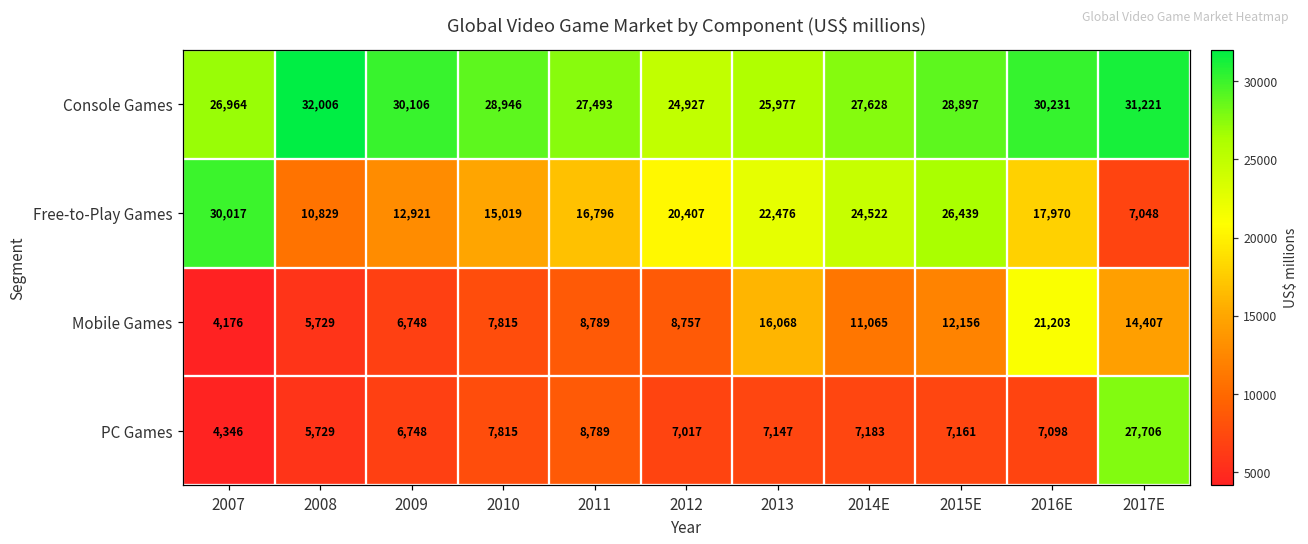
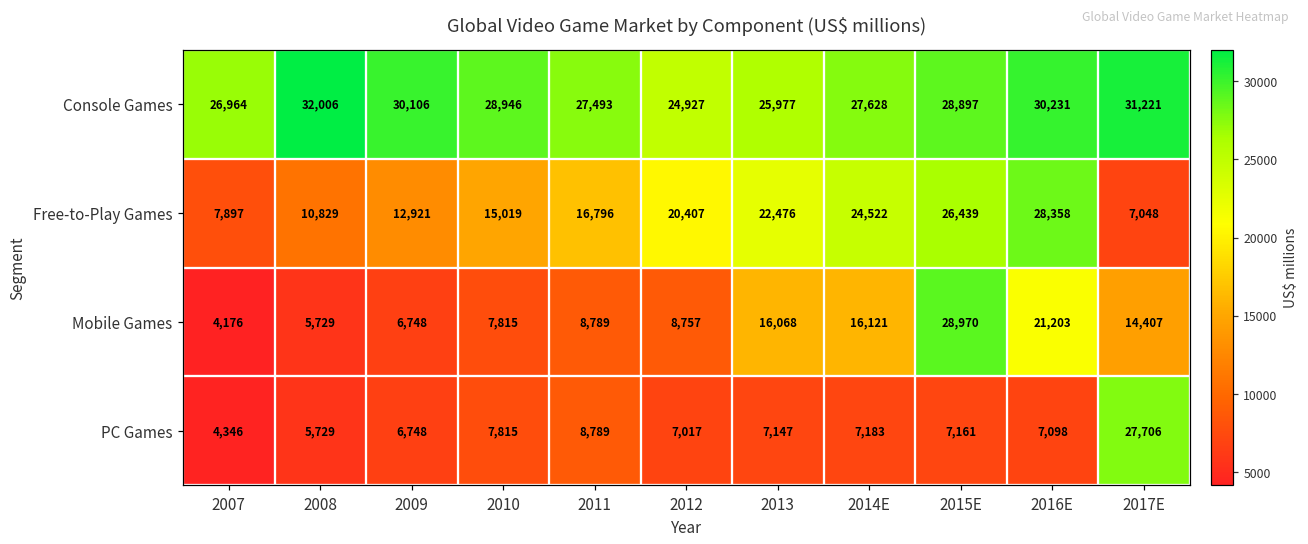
Free-to-Play Games, 2007: 30,017 -> 7,897
Free-to-Play Games, 2016E: 17,970 -> 28,358
Mobile Games, 2014E: 11,065 -> 16,121
Mobile Games, 2015E: 12,156 -> 28,970
